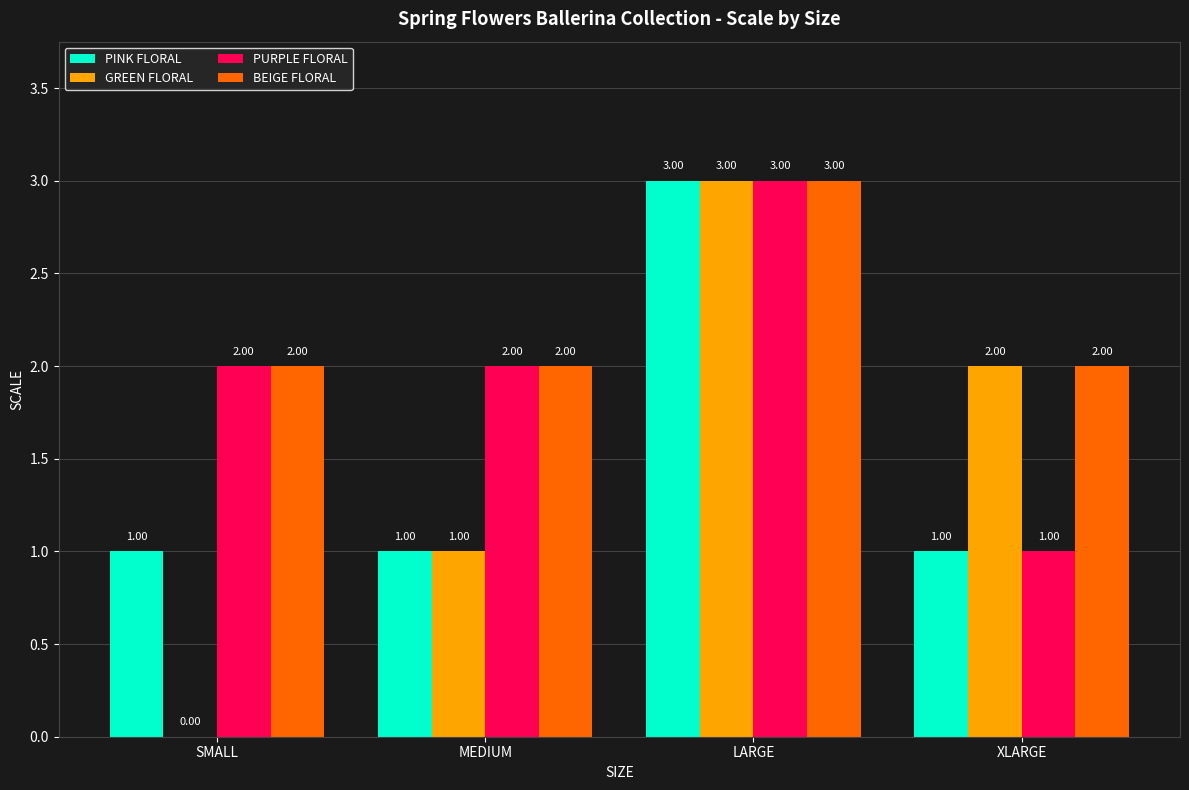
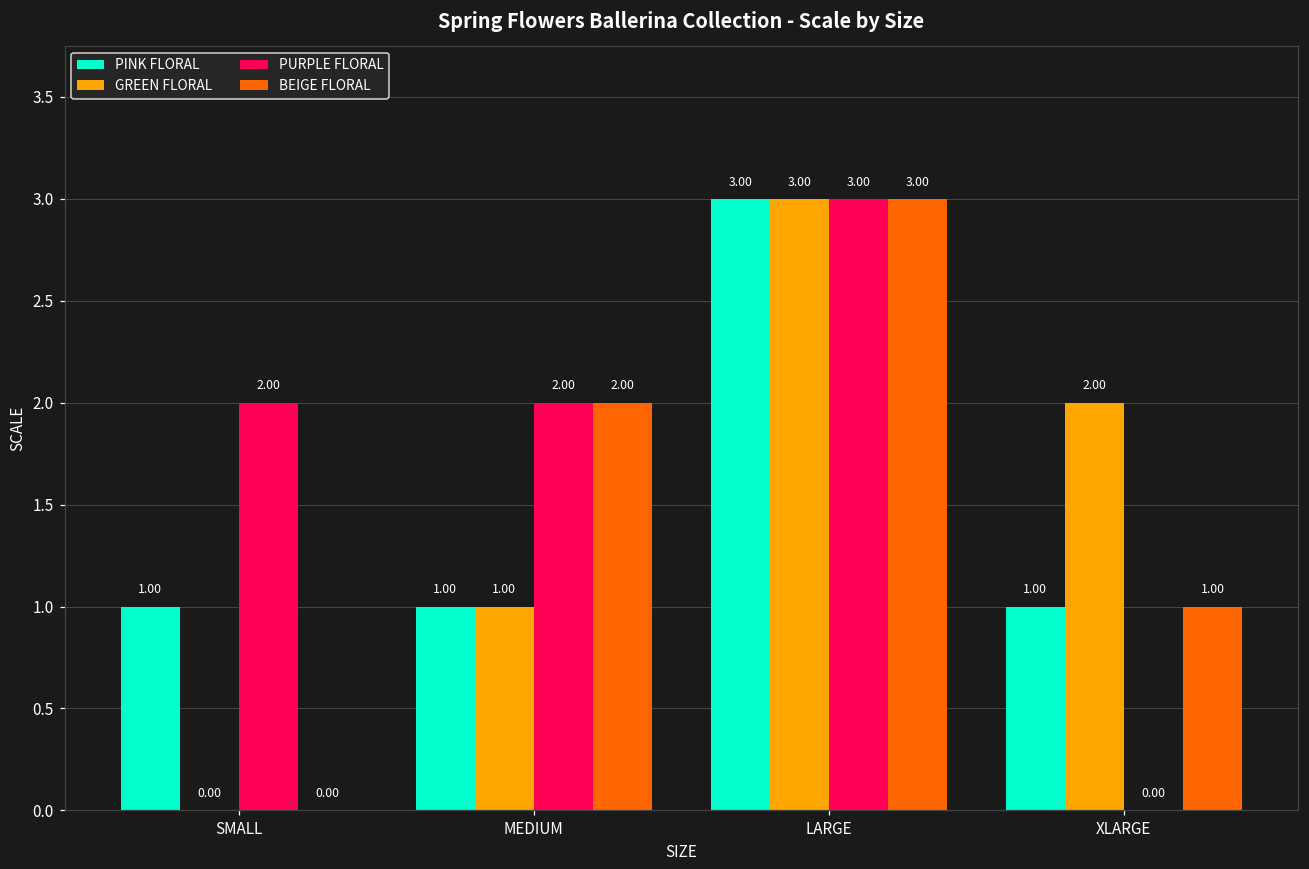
BEIGE FLORAL, SMALL: 2.00 -> 0.00
PURPLE FLORAL, XLARGE: 1.00 -> 0.00
BEIGE FLORAL, XLARGE: 2.00 -> 1.00
